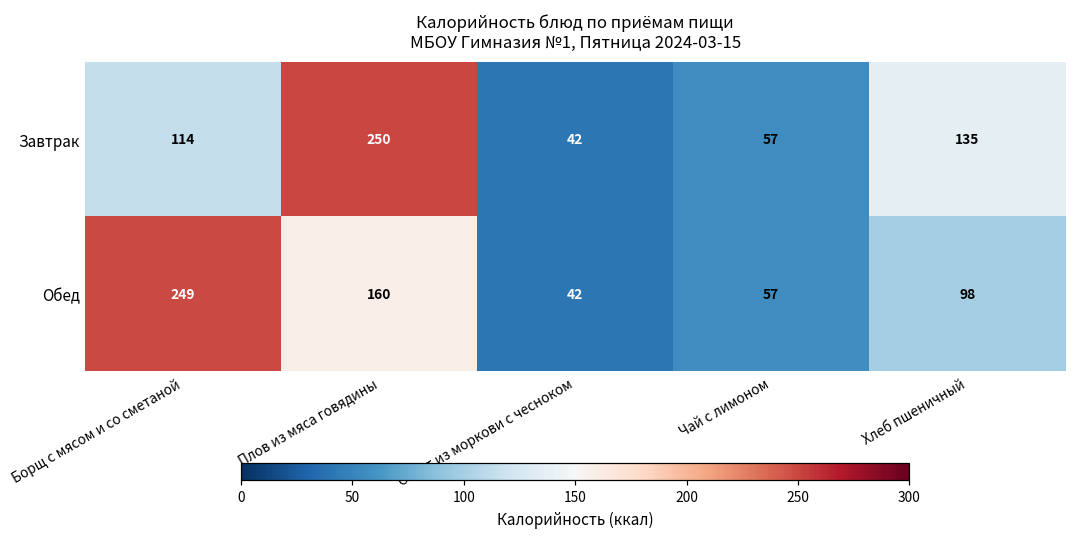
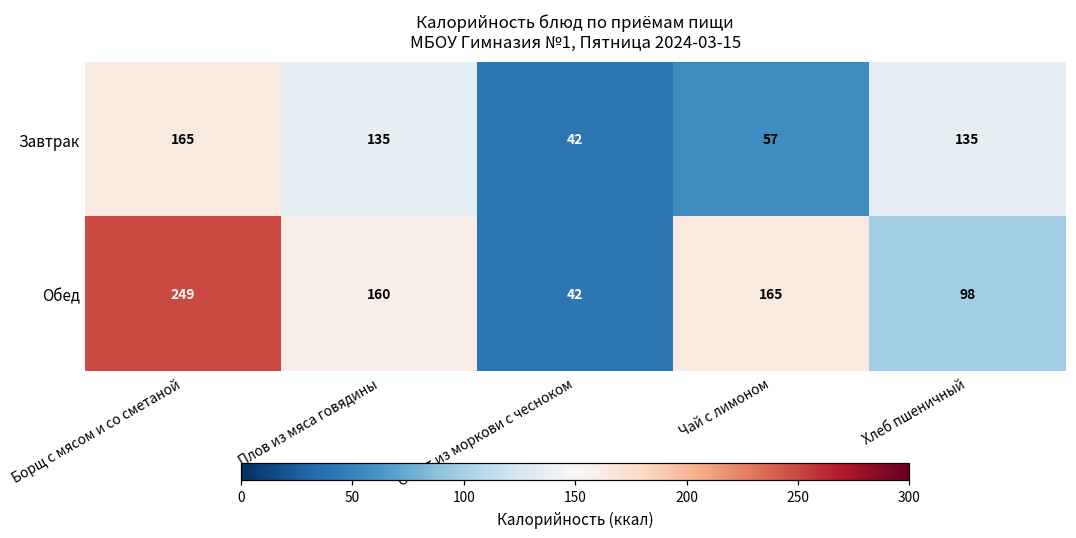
Завтрак, Борщ с мясом и со сметаной: 114 -> 165
Завтрак, Плов из мяса говядины: 250 -> 135
Обед, Чай с лимоном: 57 -> 165
